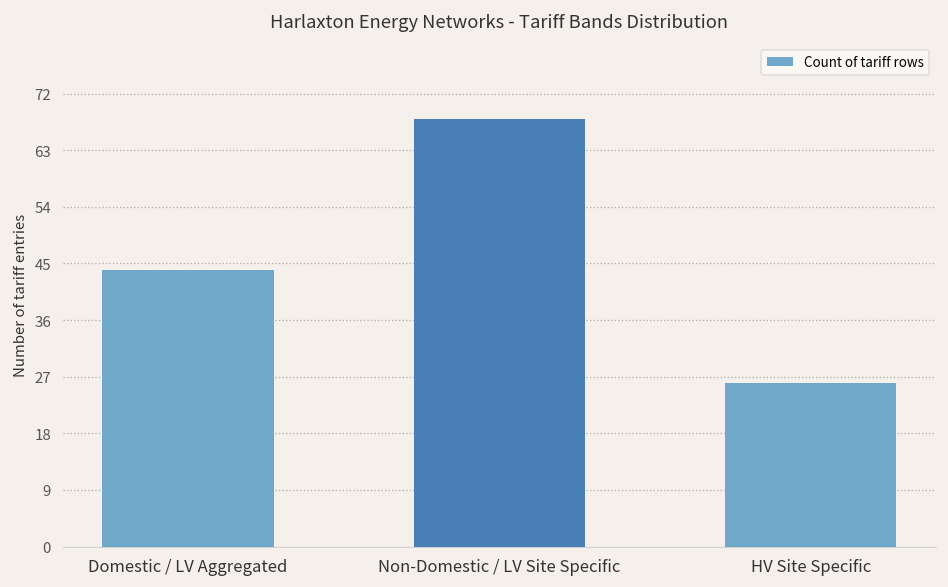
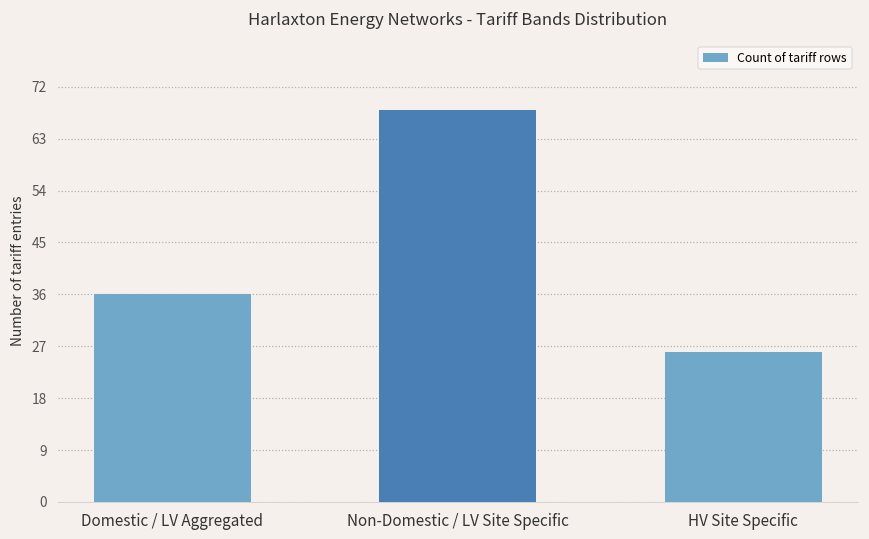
Domestic / LV Aggregated: 44 -> 36
